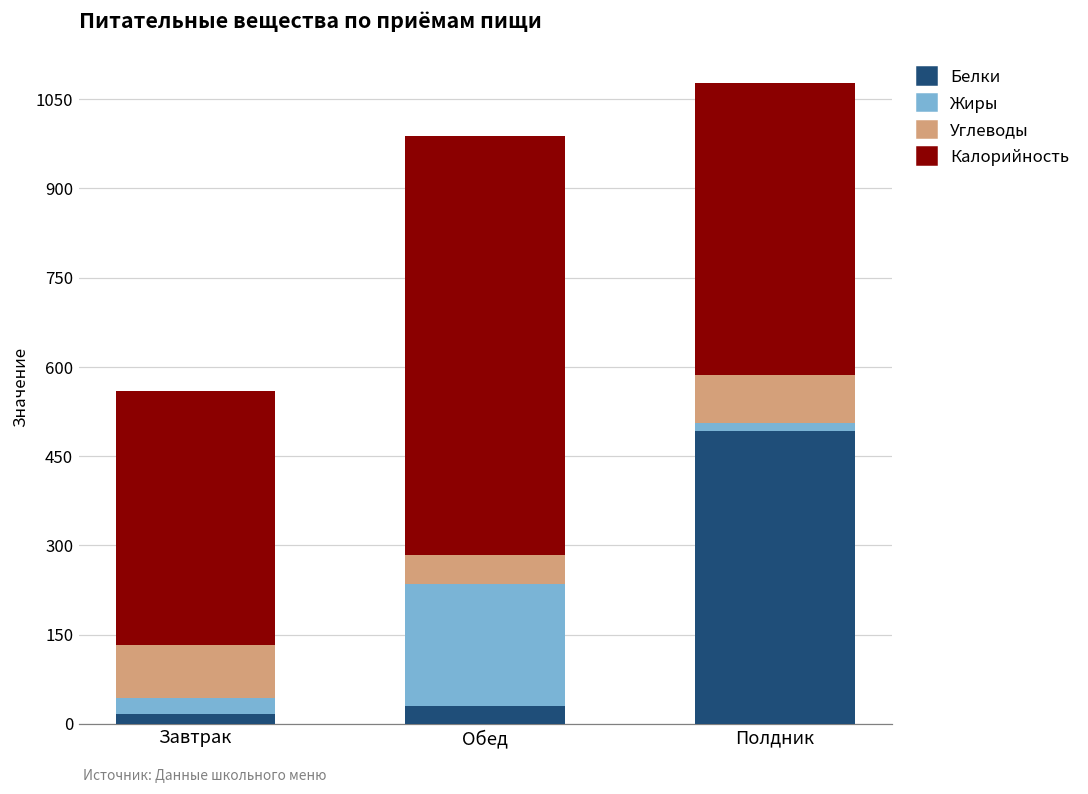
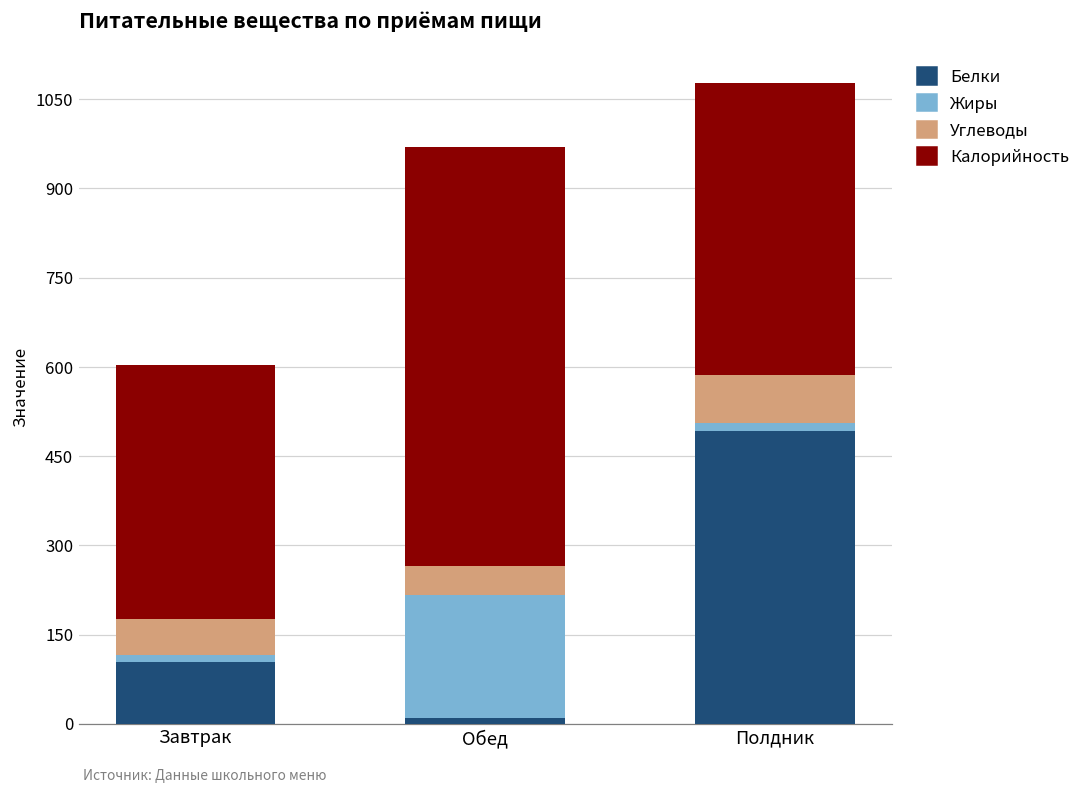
Белки, Завтрак: 20 -> 100
Жиры, Завтрак: 30 -> 10
Углеводы, Завтрак: 90 -> 60
Белки, Обед: 30 -> 10
